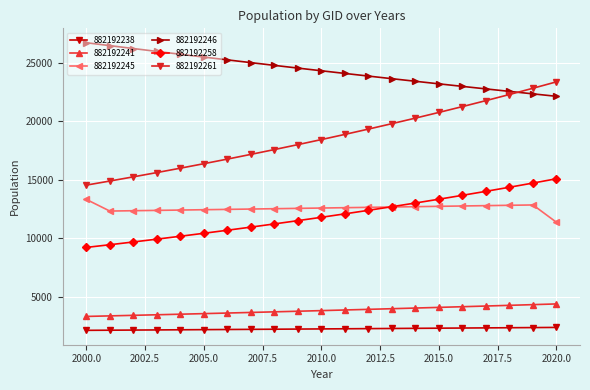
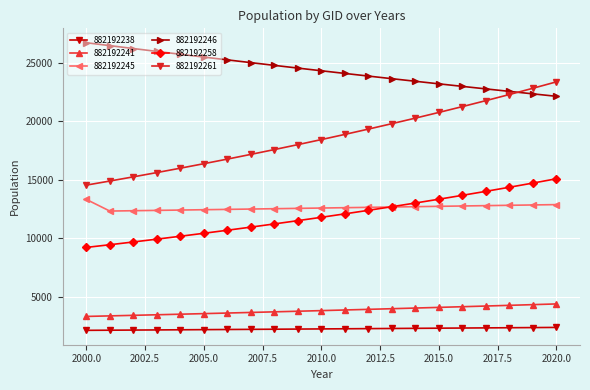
882192245, 2020.0: 11400 -> 12900
